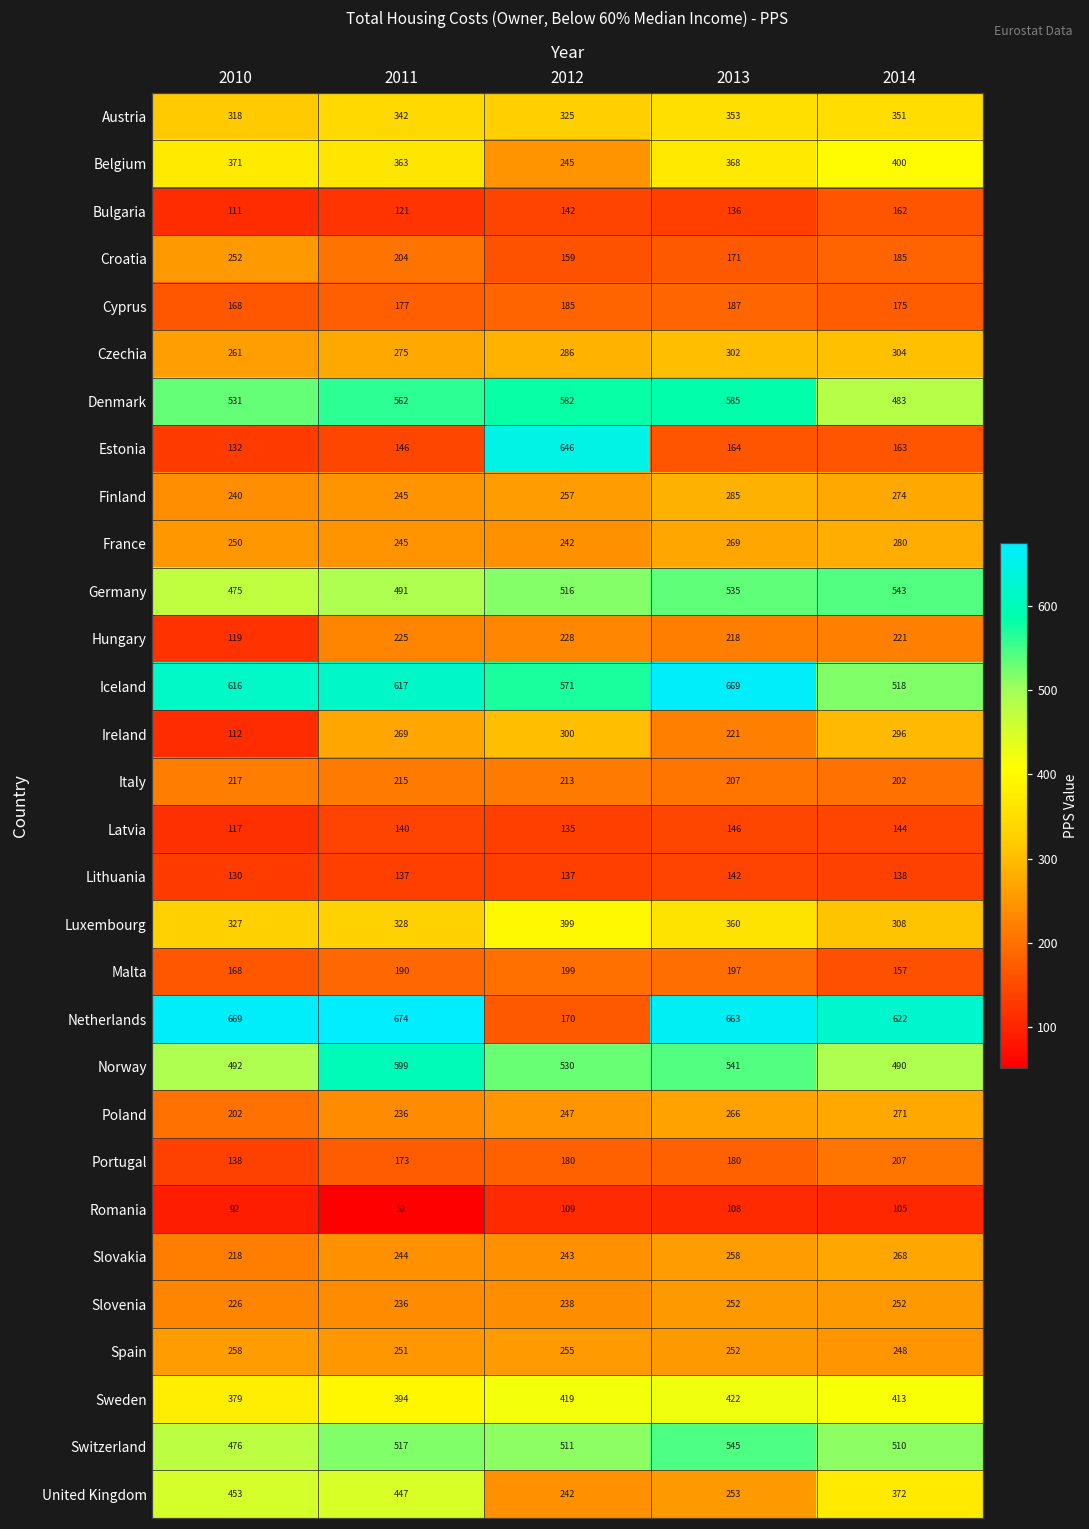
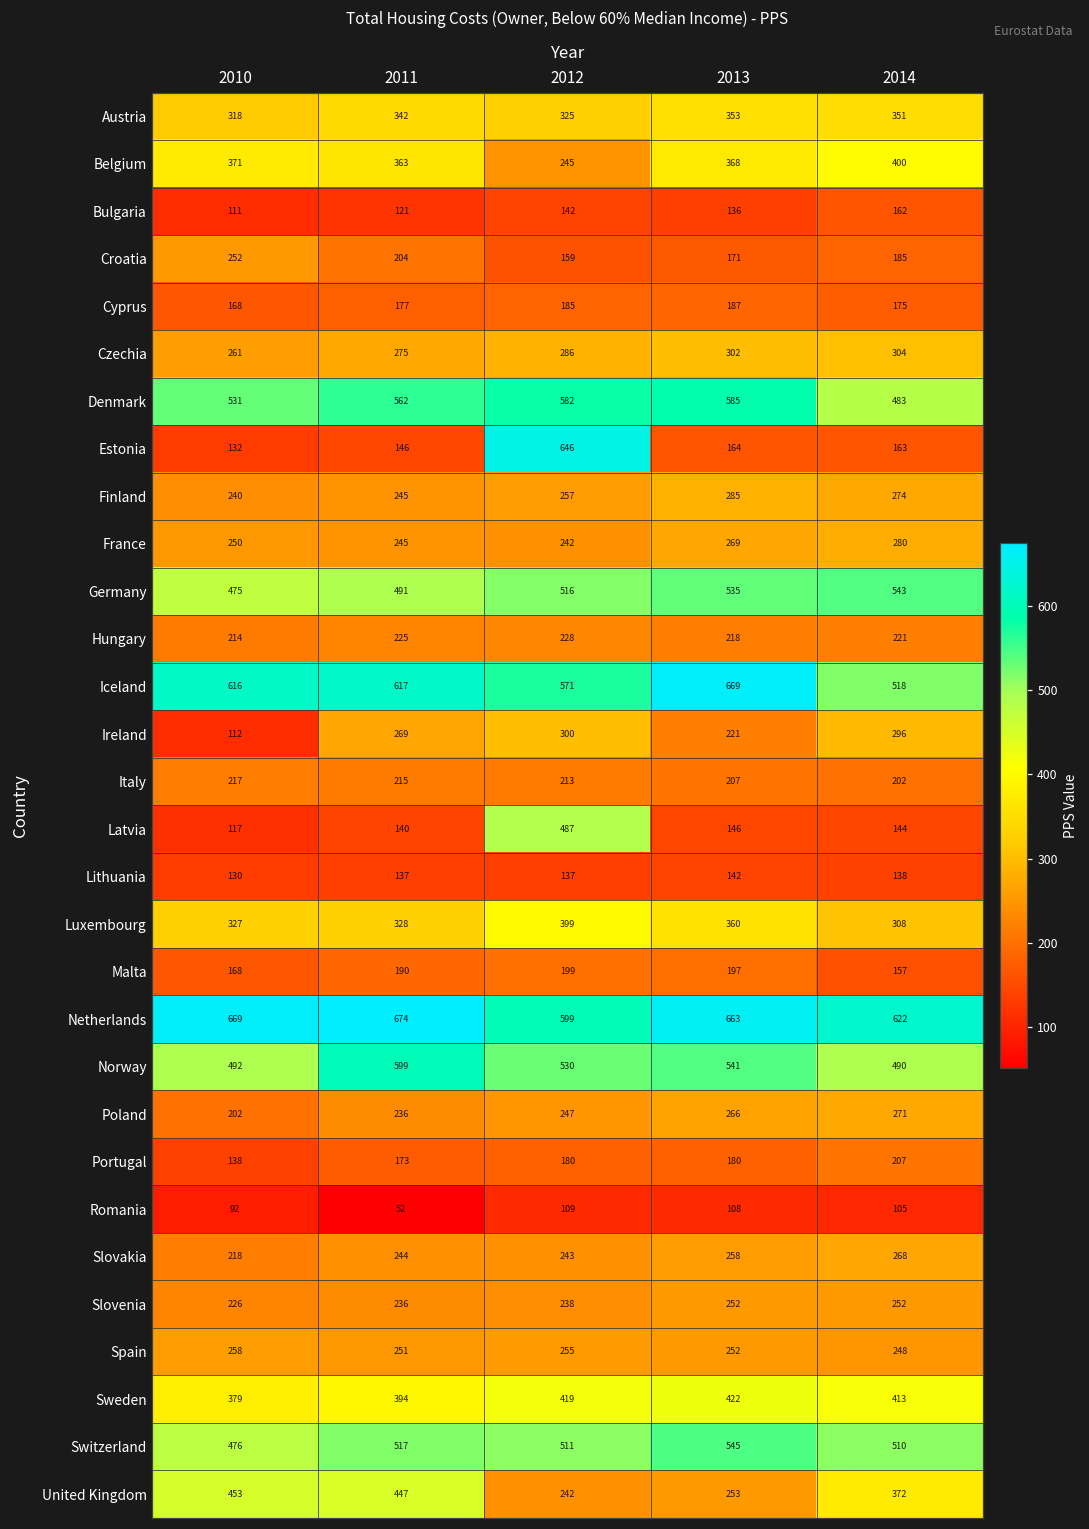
Hungary, 2010: 119 -> 214
Latvia, 2012: 135 -> 487
Netherlands, 2012: 170 -> 599
